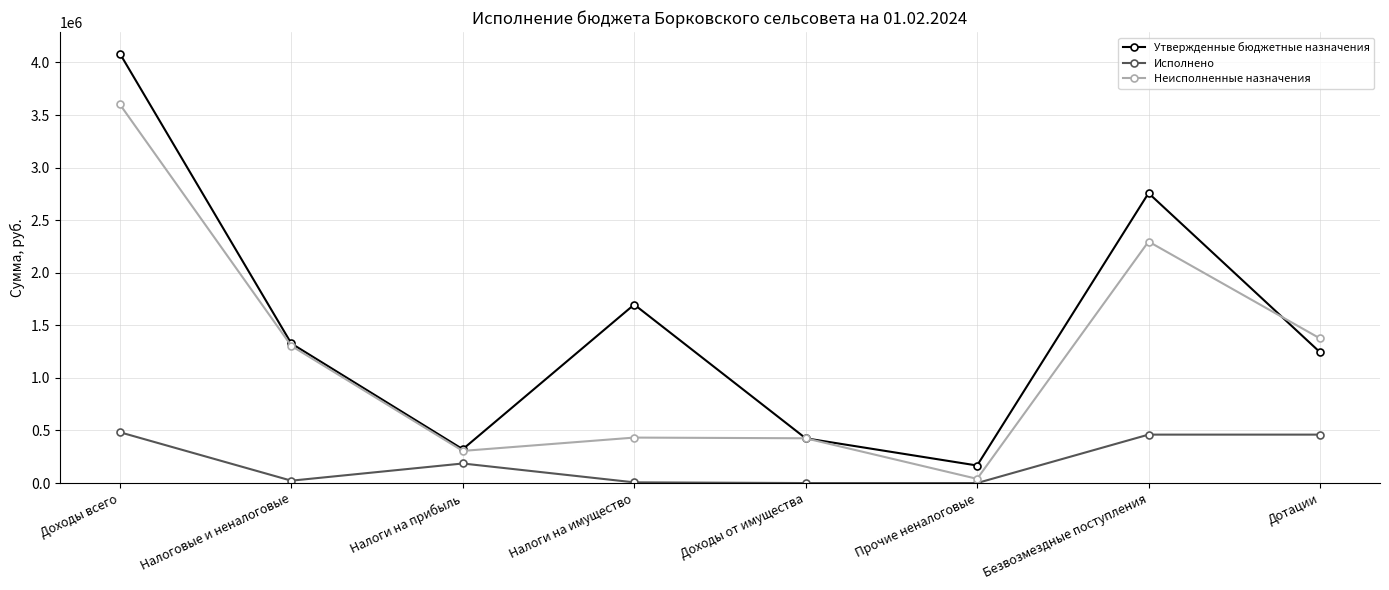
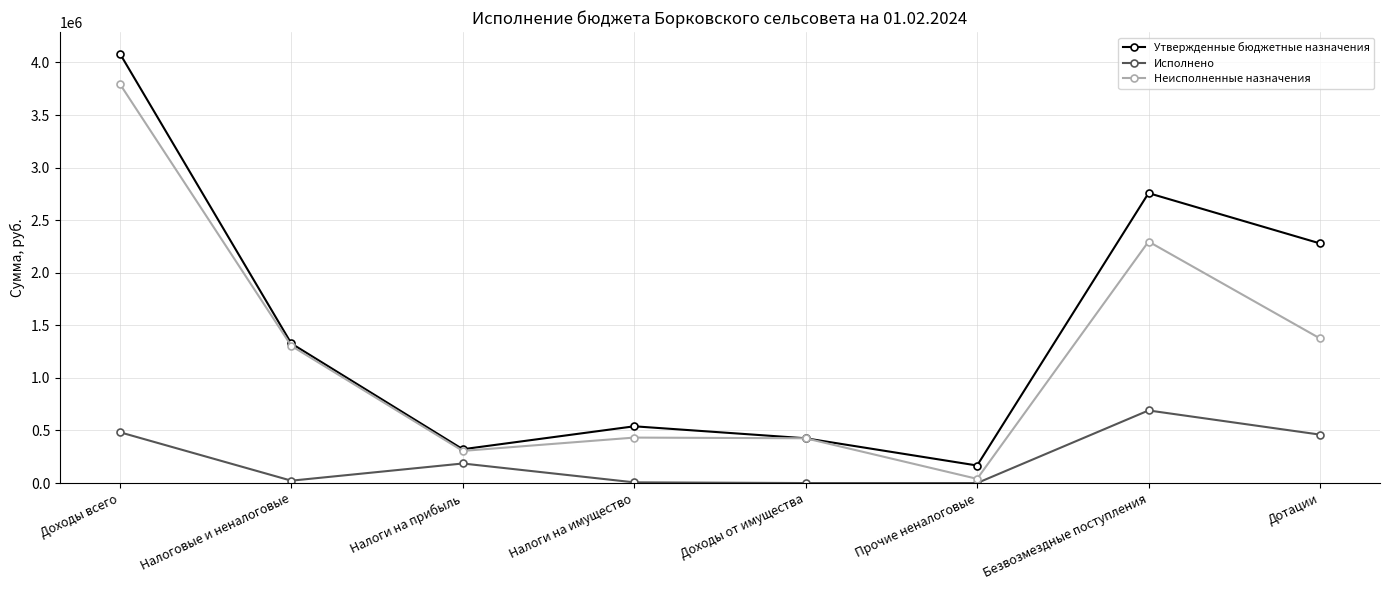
Неисполненные назначения, Доходы всего: 3600000 -> 3800000
Утвержденные бюджетные назначения, Налоги на имущество: 1700000 -> 540000
Исполнено, Безвозмездные поступления: 460000 -> 690000
Утвержденные бюджетные назначения, Дотации: 1240000 -> 2280000
